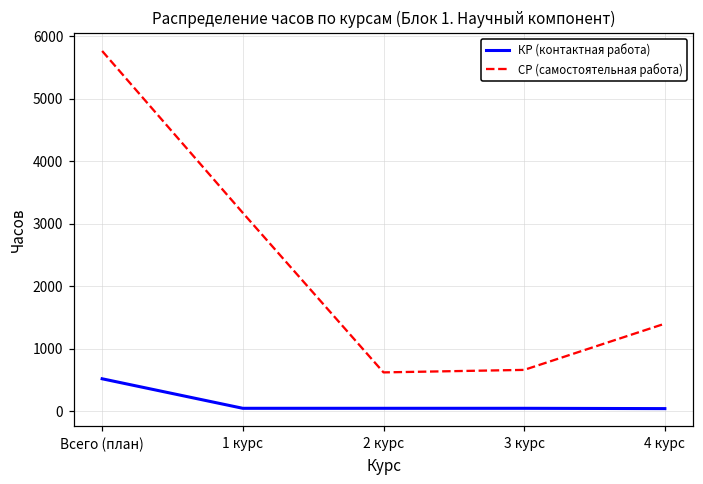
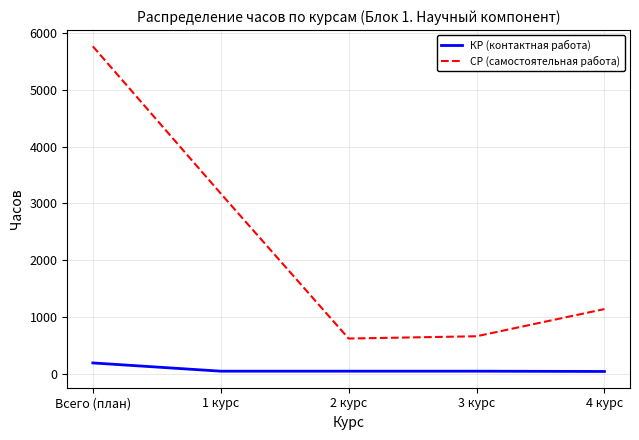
КР (контактная работа), Всего (план): 500 -> 200
СР (самостоятельная работа), 4 курс: 1400 -> 1100
